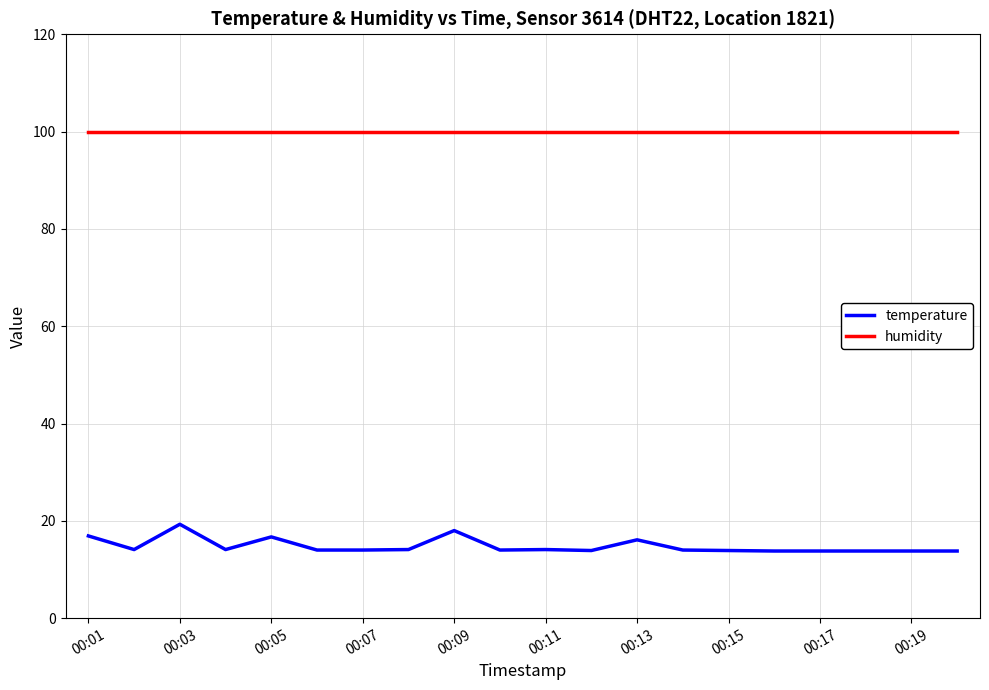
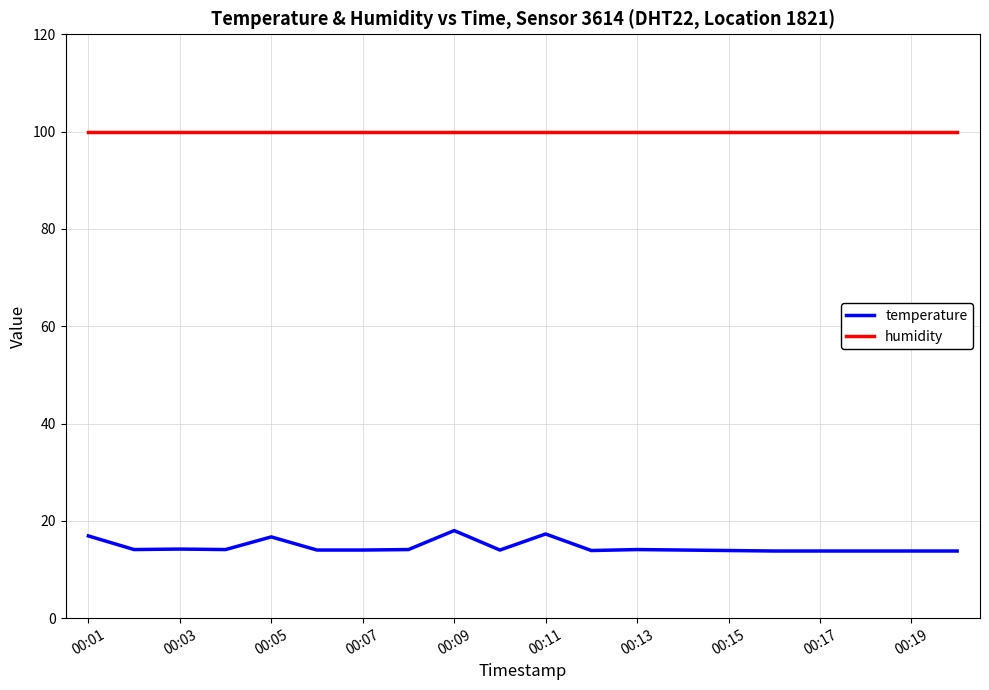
temperature, 00:03: 19 -> 14
temperature, 00:11: 14 -> 17
temperature, 00:13: 16 -> 14
